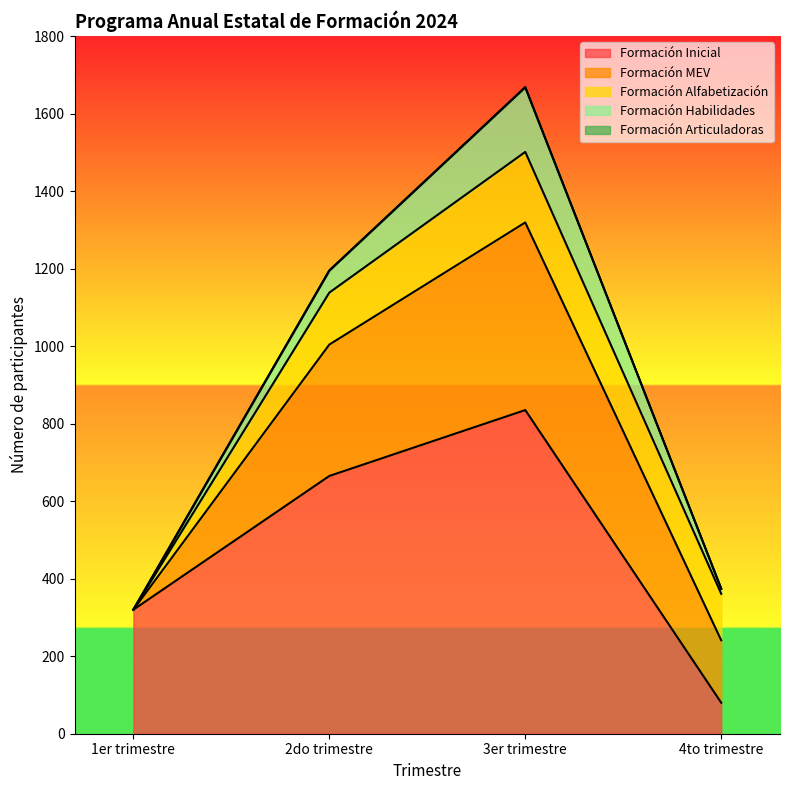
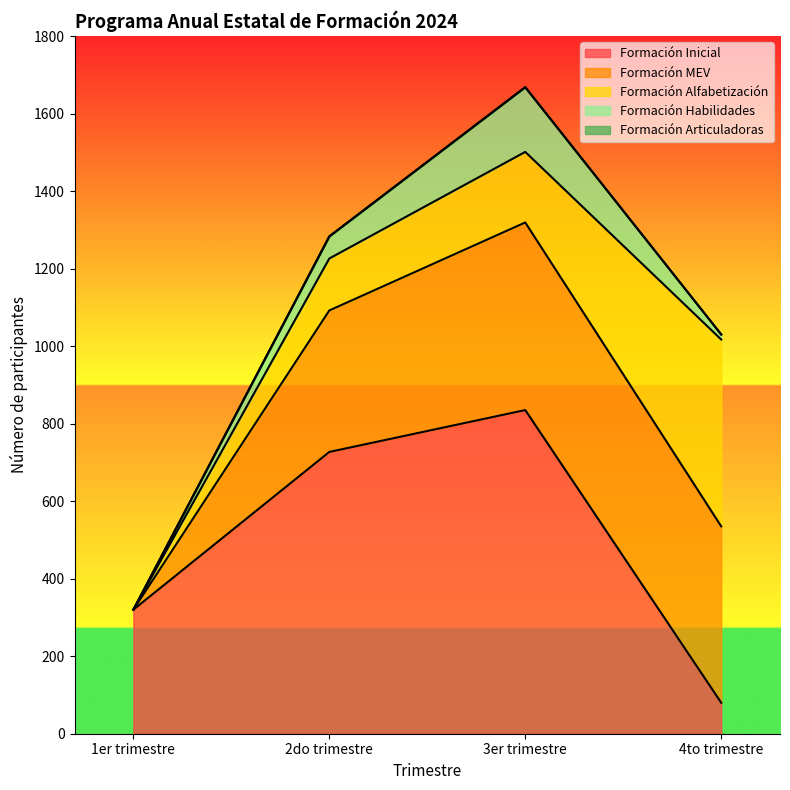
Formación Inicial, 2do trimestre: 670 -> 730
Formación MEV, 2do trimestre: 340 -> 370
Formación MEV, 4to trimestre: 160 -> 460
Formación Alfabetización, 4to trimestre: 120 -> 480
